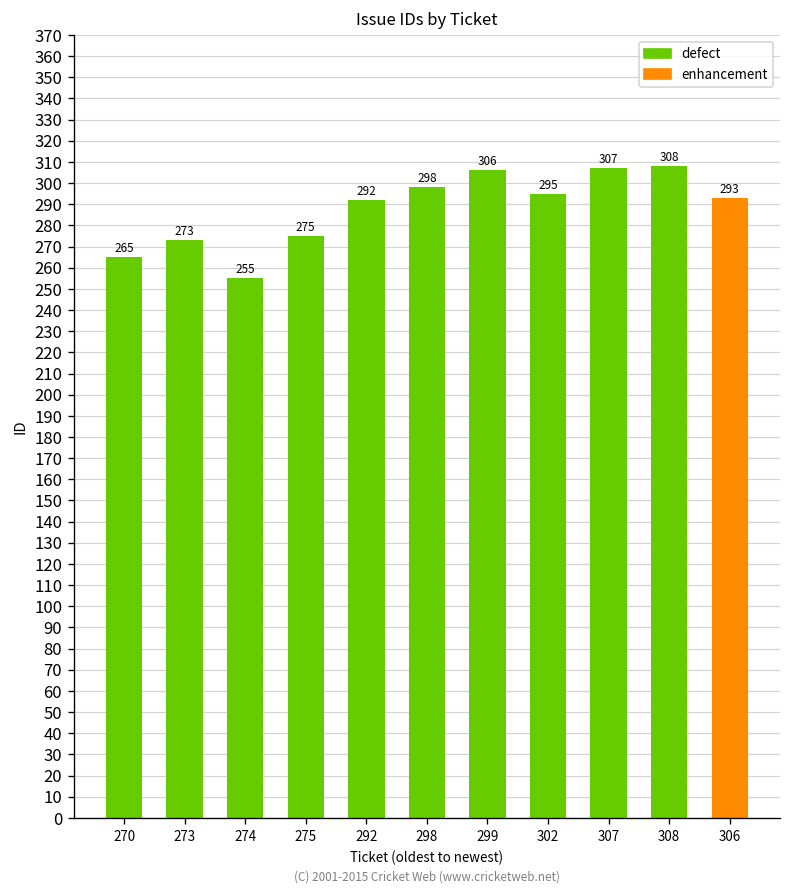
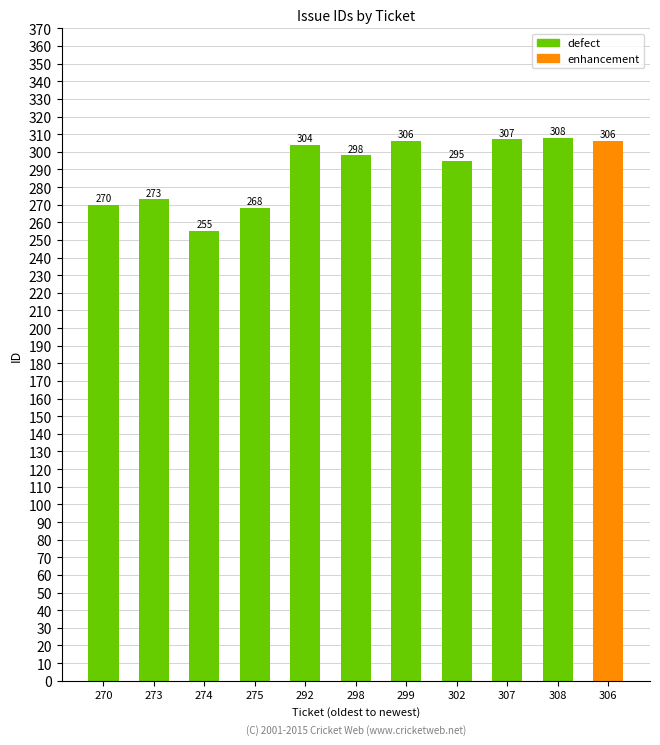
270: 265 -> 270
275: 275 -> 268
292: 292 -> 304
306: 293 -> 306
